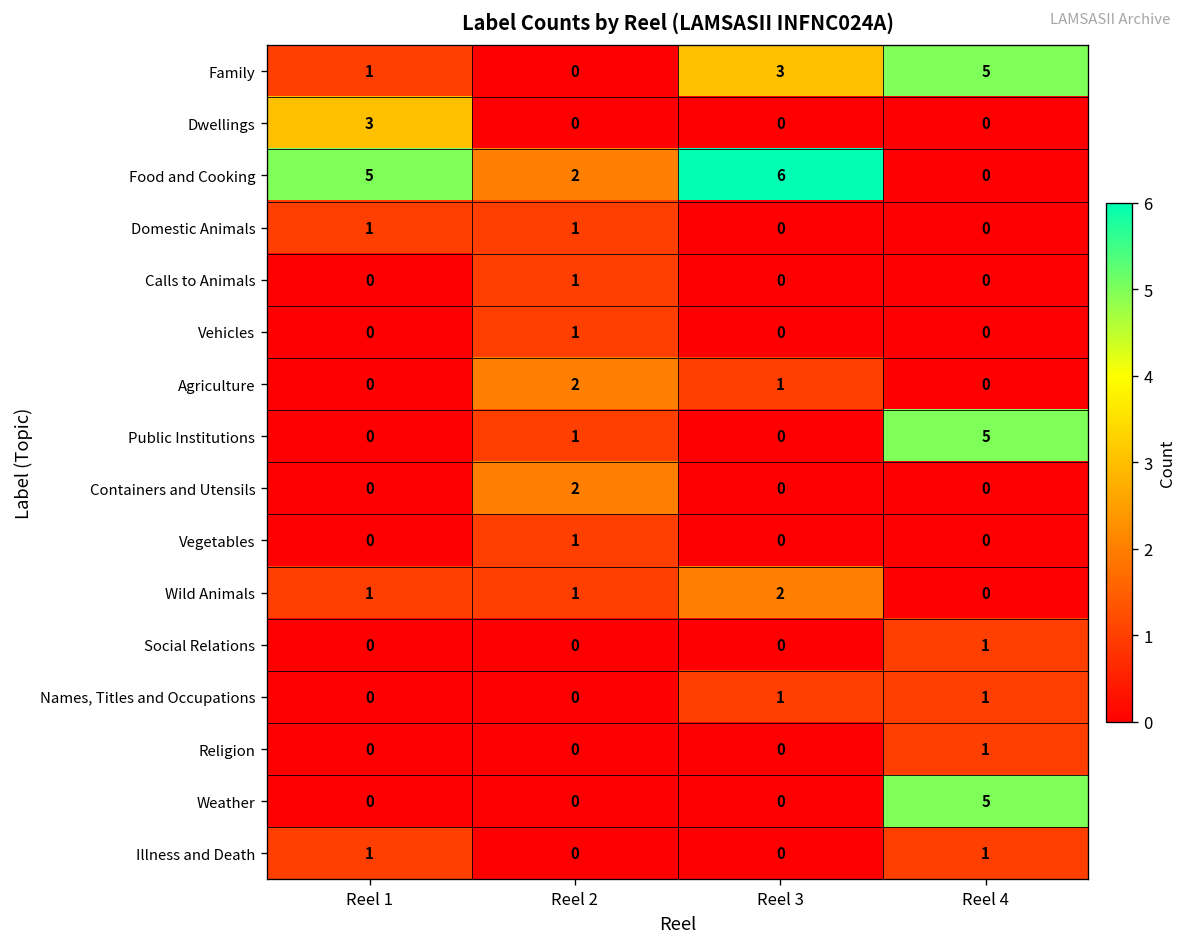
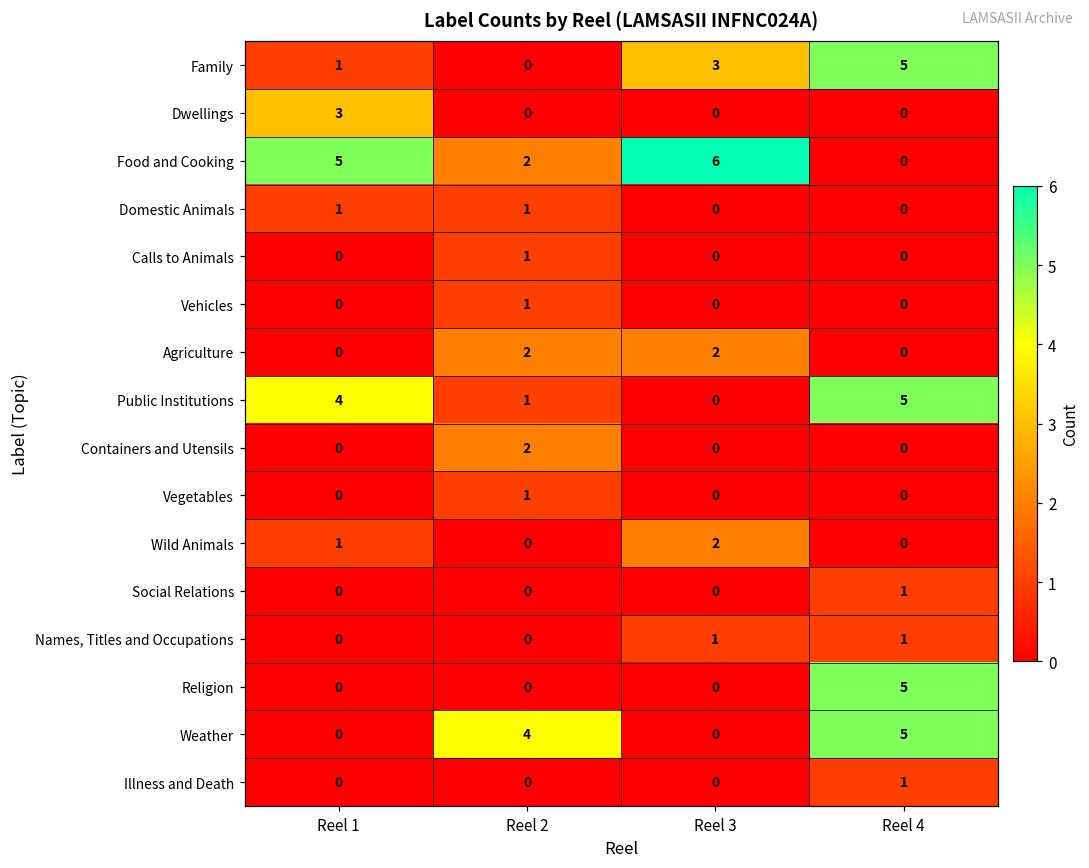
Agriculture, Reel 3: 1 -> 2
Public Institutions, Reel 1: 0 -> 4
Wild Animals, Reel 2: 1 -> 0
Religion, Reel 4: 1 -> 5
Weather, Reel 2: 0 -> 4
Illness and Death, Reel 1: 1 -> 0
